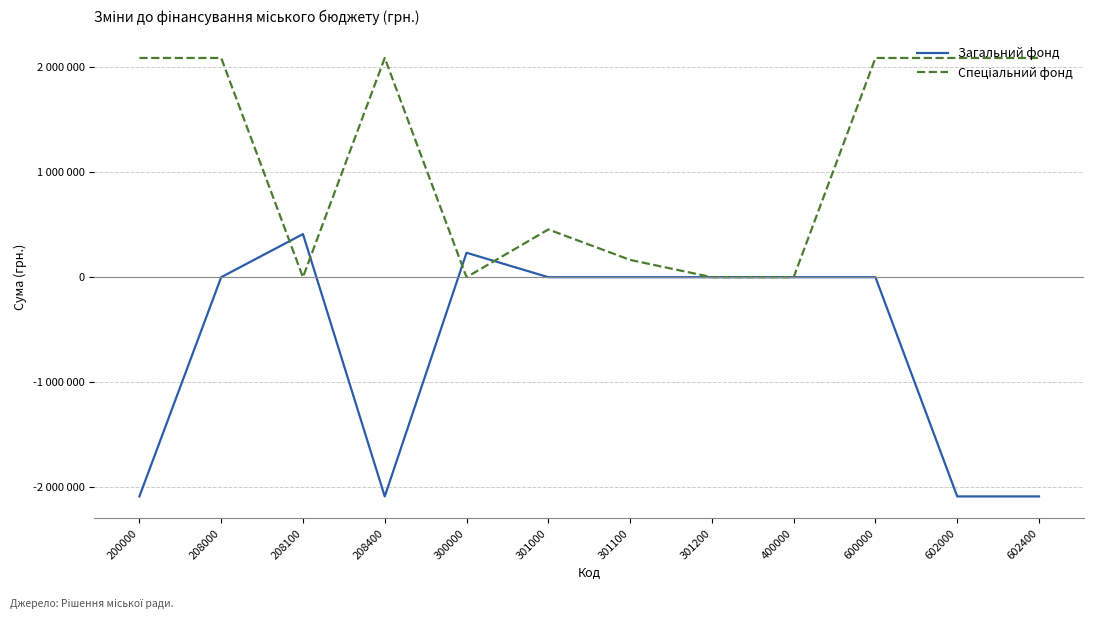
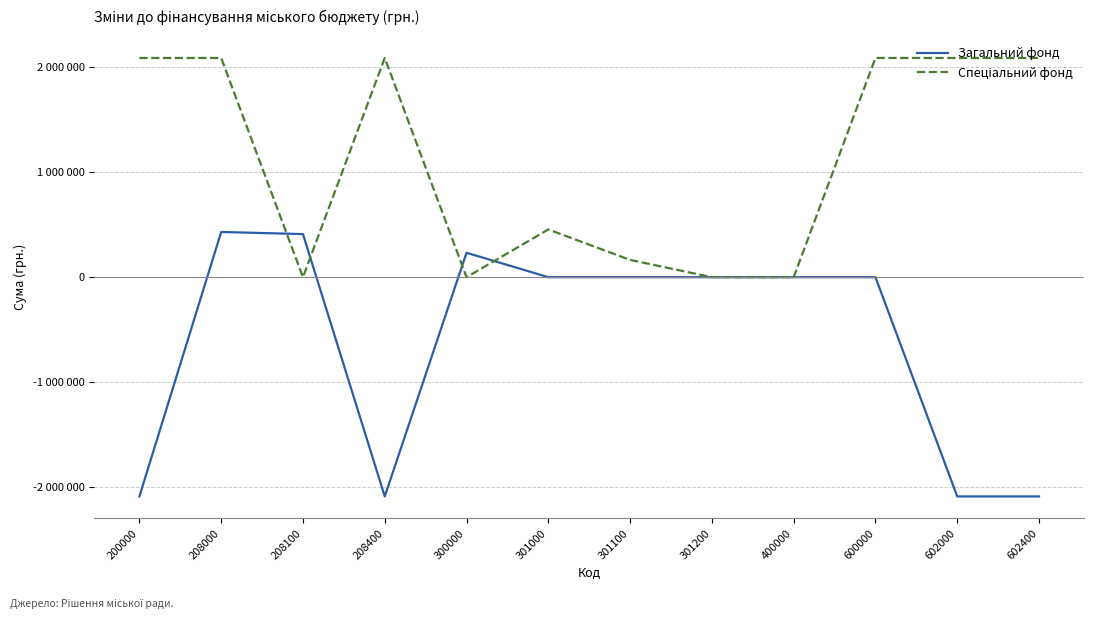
Загальний фонд, 208000: 0 -> 430000
